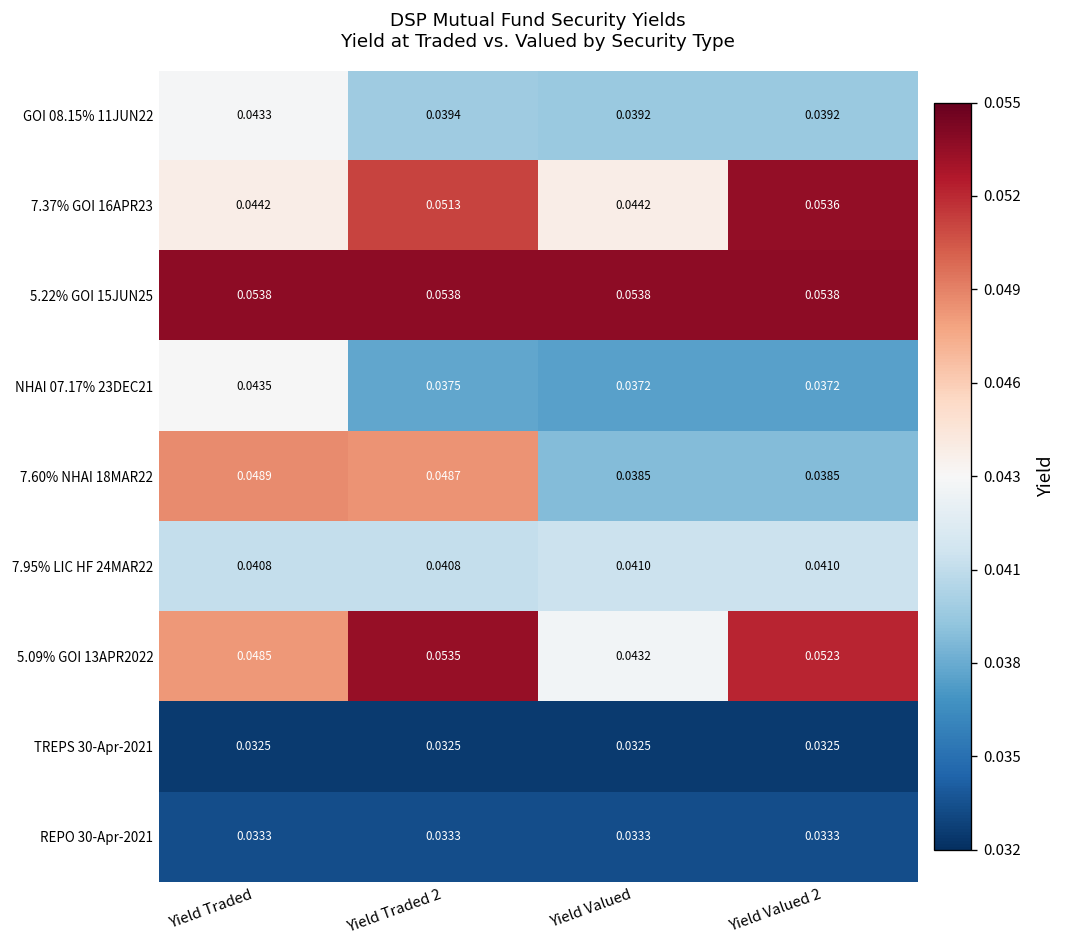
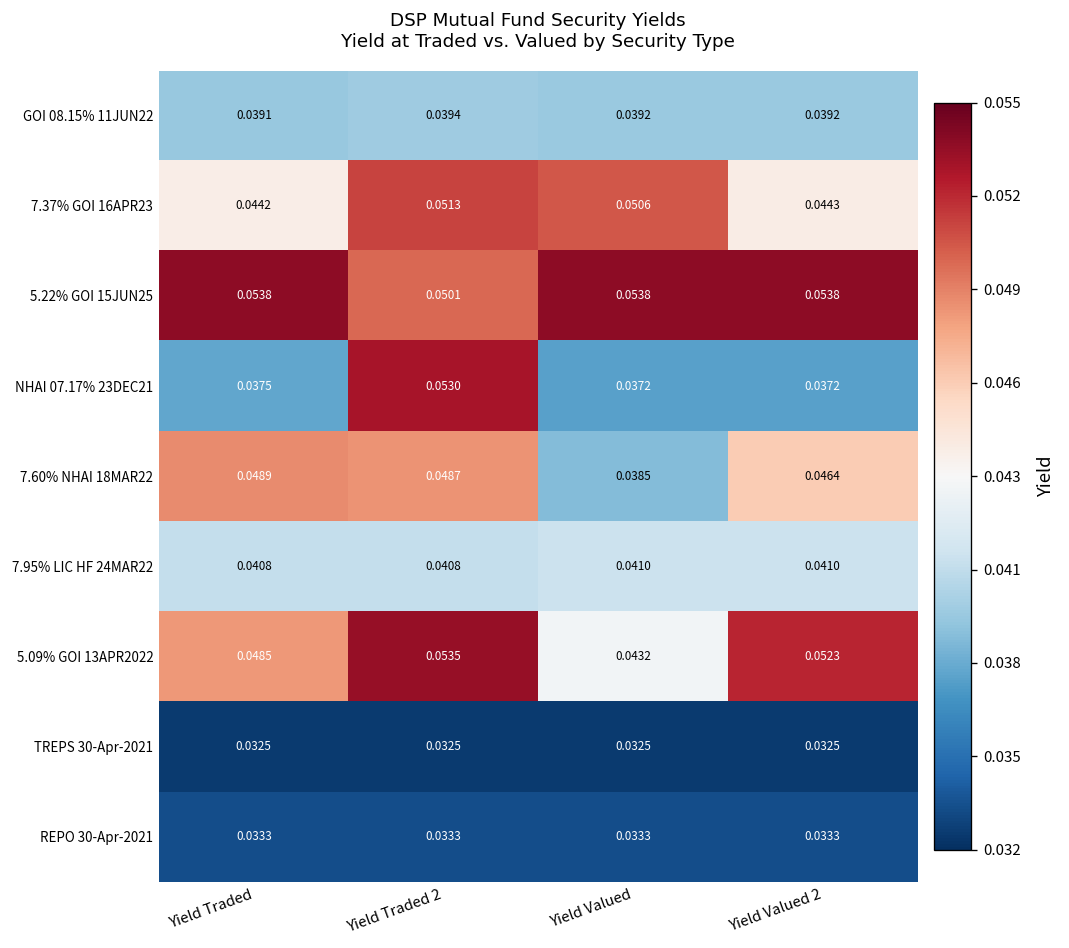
GOI 08.15% 11JUN22, Yield Traded: 0.0433 -> 0.0391
7.37% GOI 16APR23, Yield Valued: 0.0442 -> 0.0506
7.37% GOI 16APR23, Yield Valued 2: 0.0536 -> 0.0443
5.22% GOI 15JUN25, Yield Traded 2: 0.0538 -> 0.0501
NHAI 07.17% 23DEC21, Yield Traded: 0.0435 -> 0.0375
NHAI 07.17% 23DEC21, Yield Traded 2: 0.0375 -> 0.0530
7.60% NHAI 18MAR22, Yield Valued 2: 0.0385 -> 0.0464
